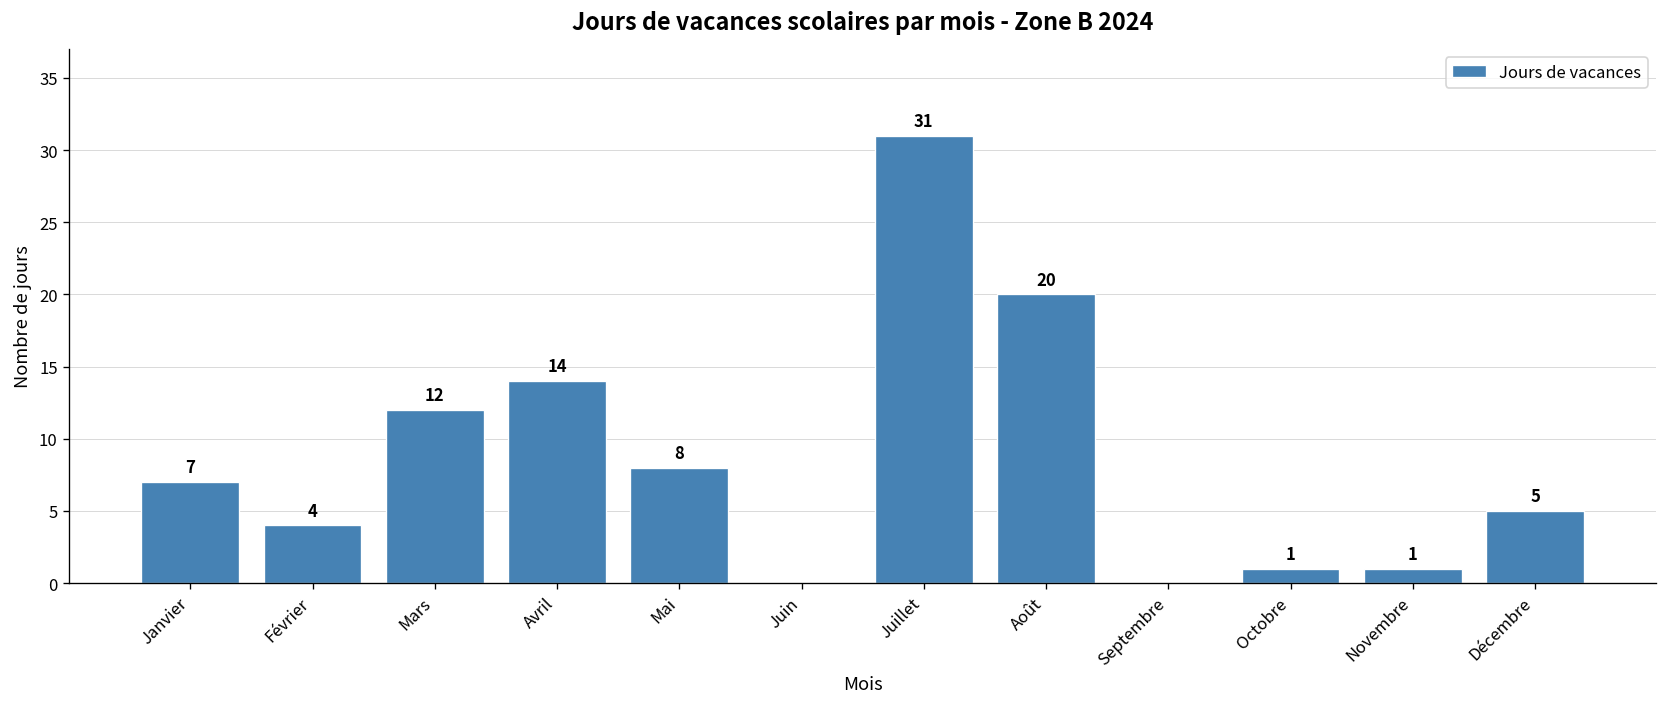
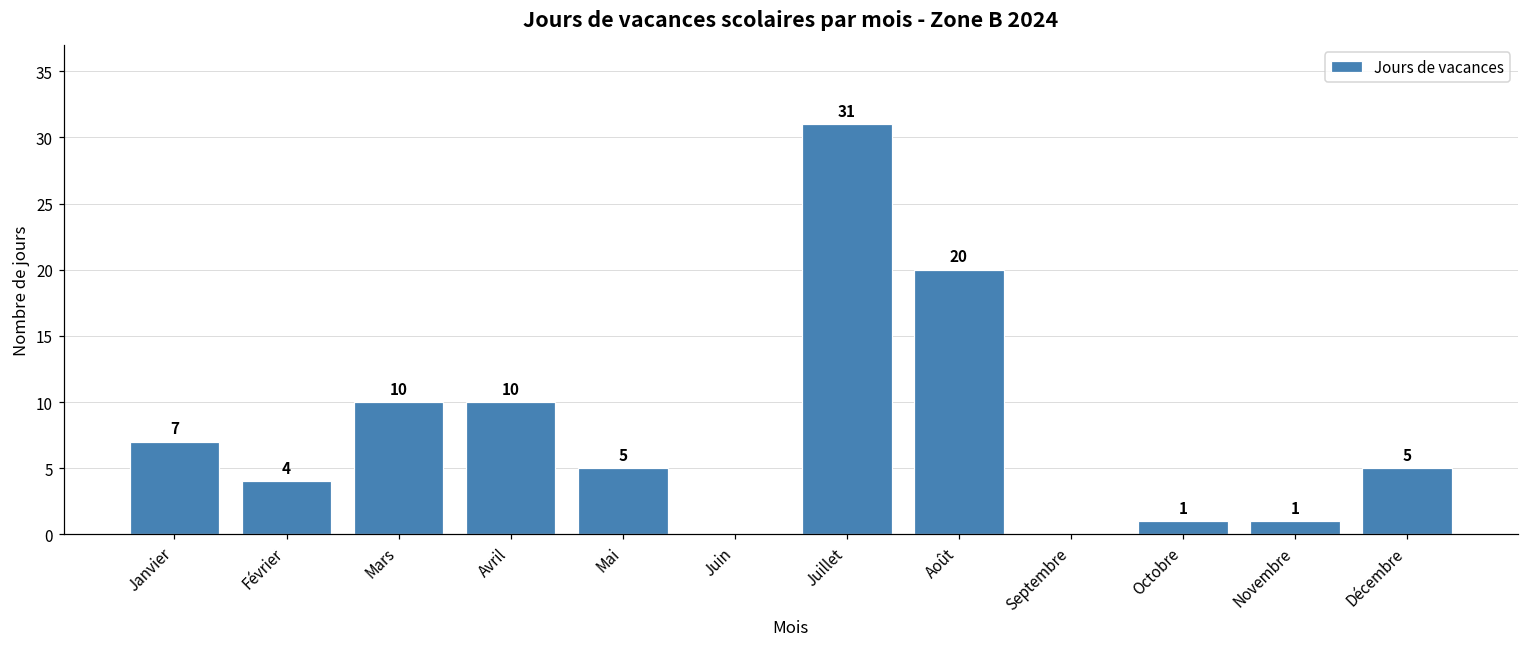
Mars: 12 -> 10
Avril: 14 -> 10
Mai: 8 -> 5
